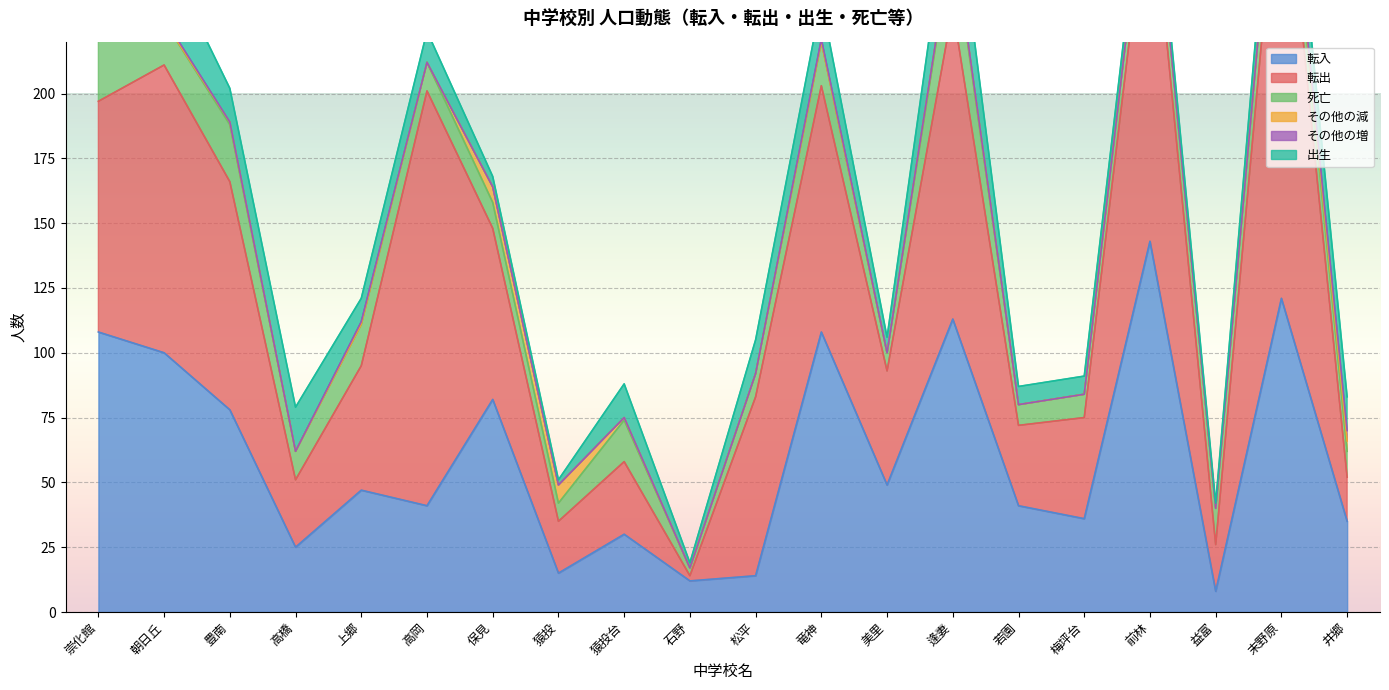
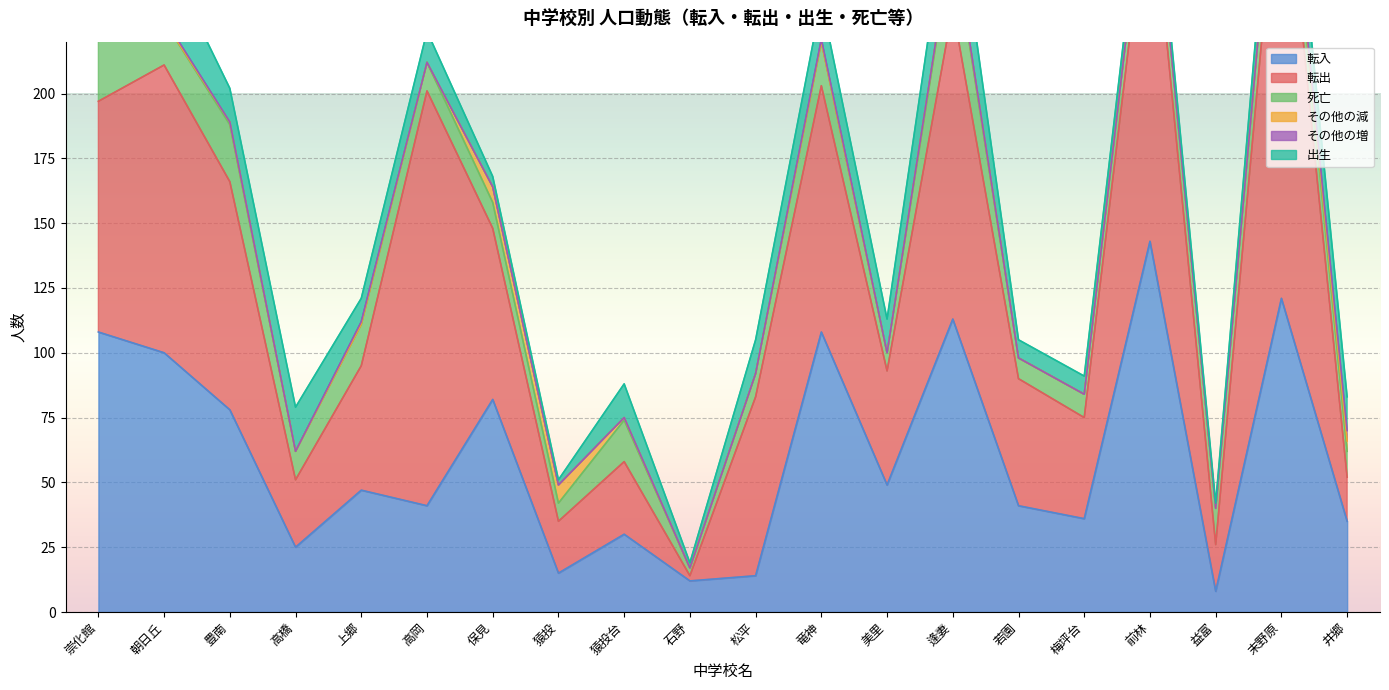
出生, 美里: 6 -> 13
転出, 若園: 31 -> 49
